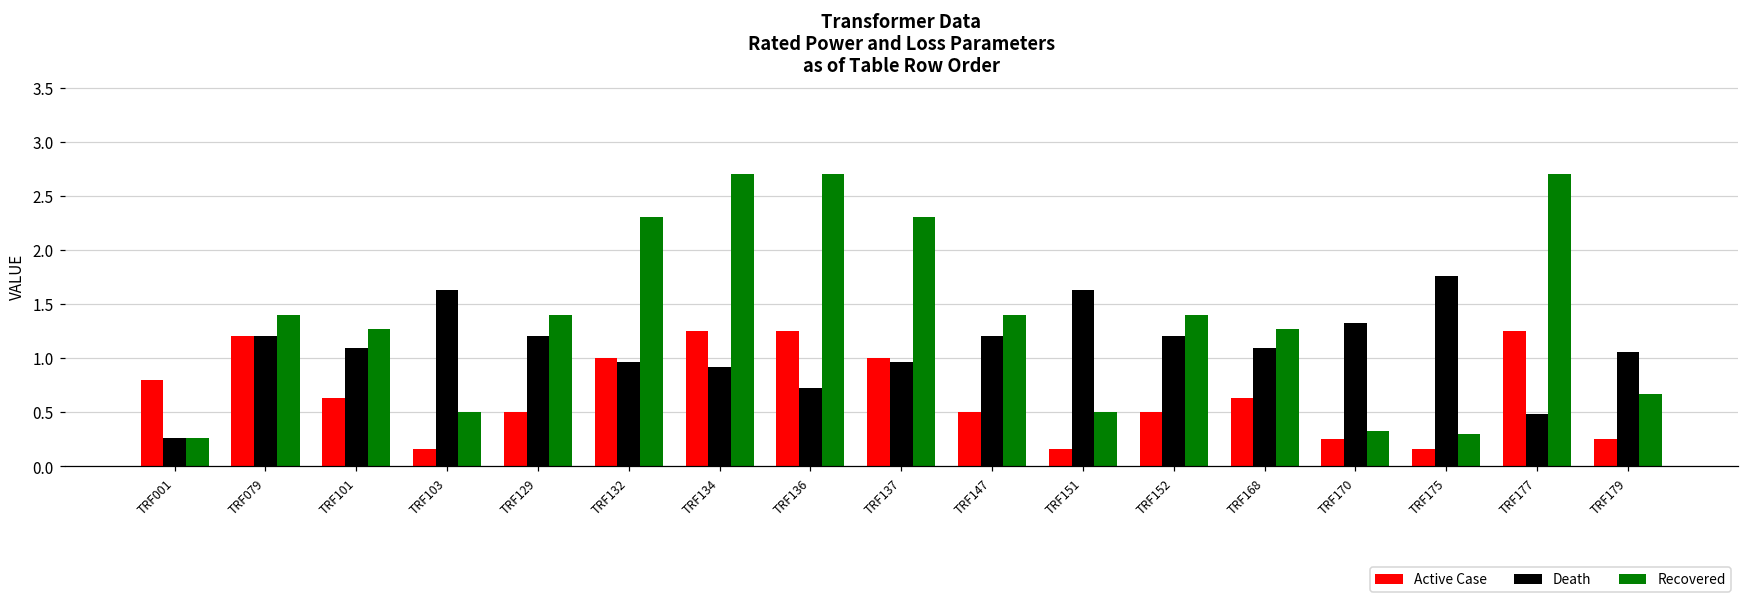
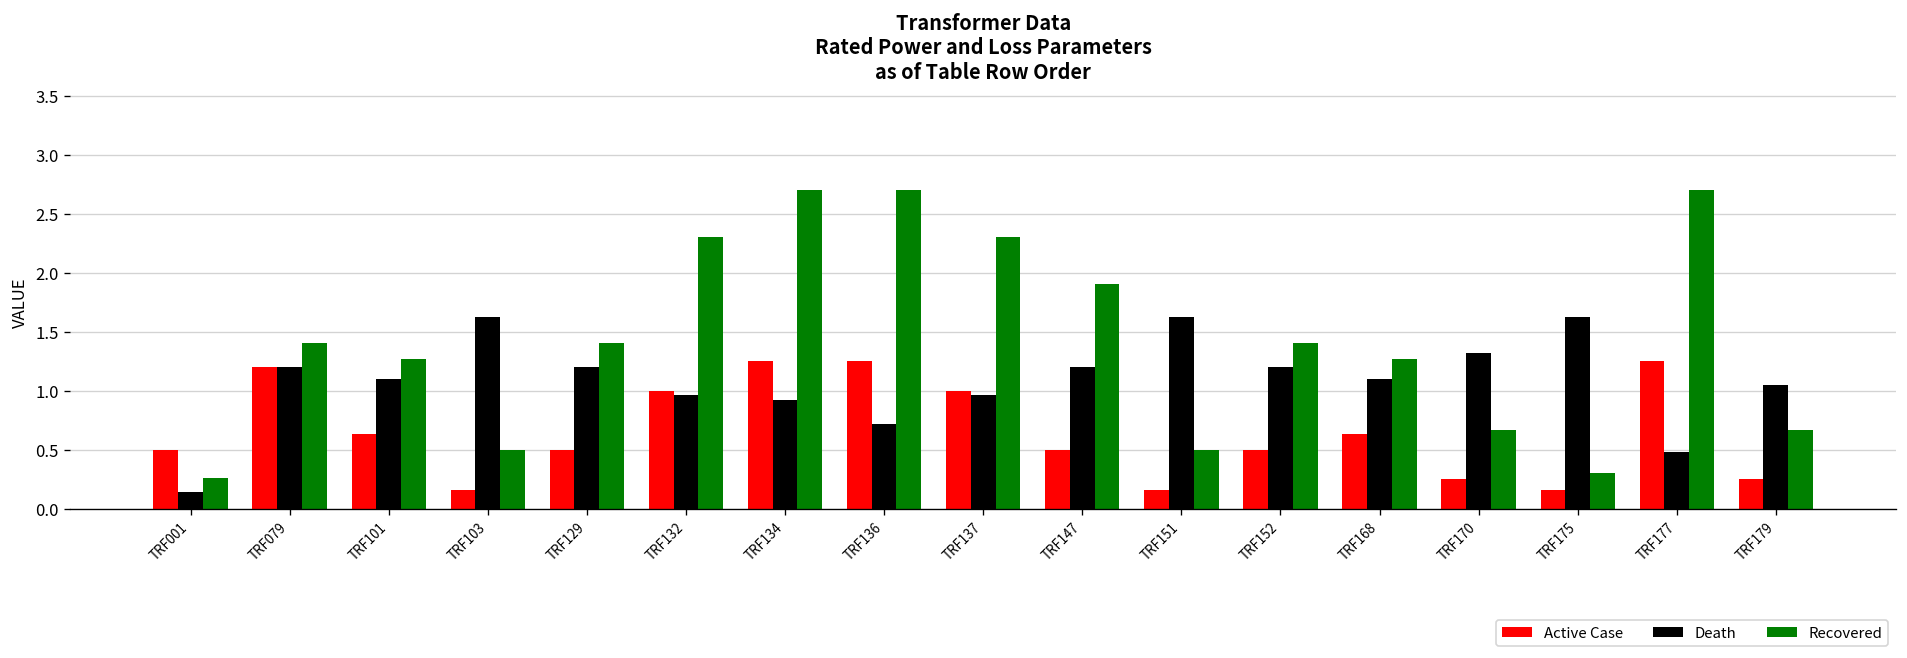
Active Case, TRF001: 0.8 -> 0.5
Death, TRF001: 0.3 -> 0.1
Recovered, TRF147: 1.4 -> 1.9
Recovered, TRF170: 0.3 -> 0.7
Death, TRF175: 1.8 -> 1.6
